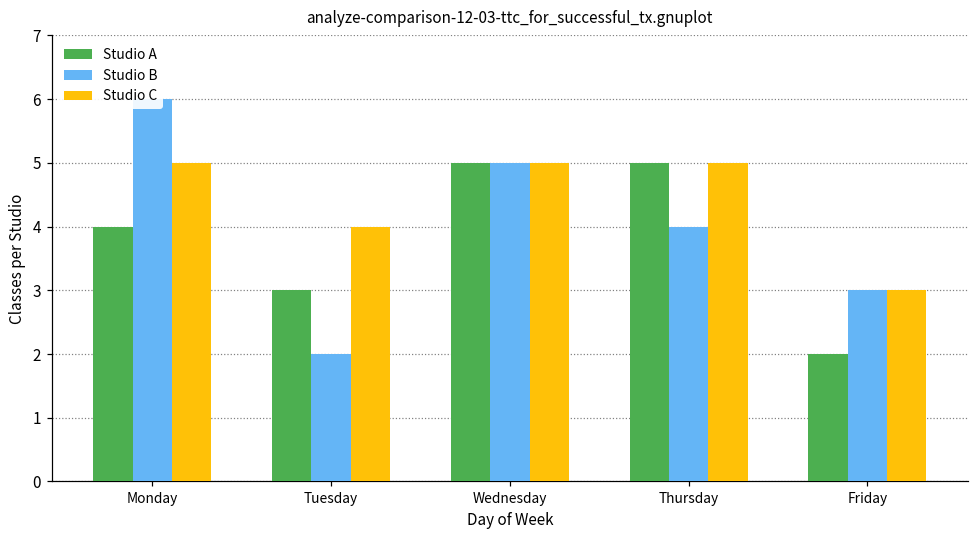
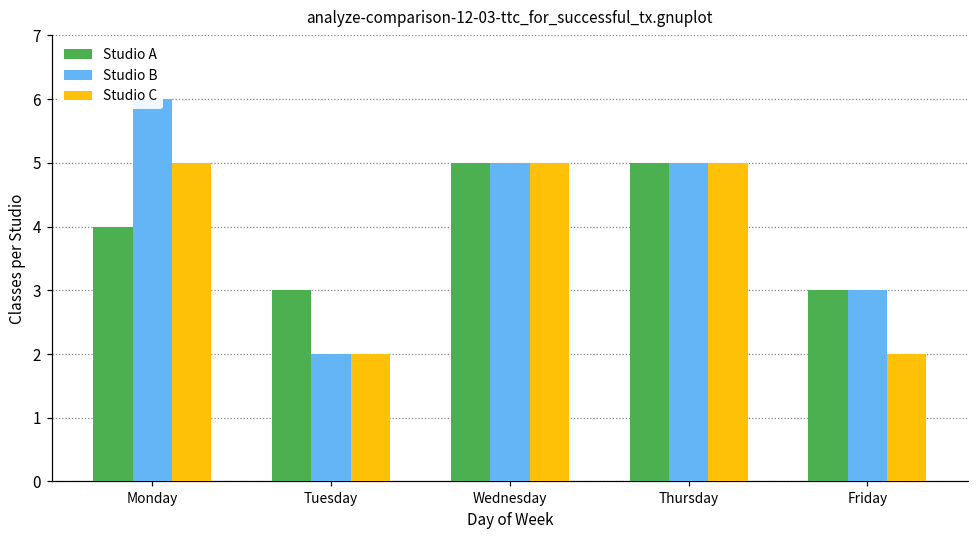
Studio C, Tuesday: 4 -> 2
Studio B, Thursday: 4 -> 5
Studio A, Friday: 2 -> 3
Studio C, Friday: 3 -> 2
